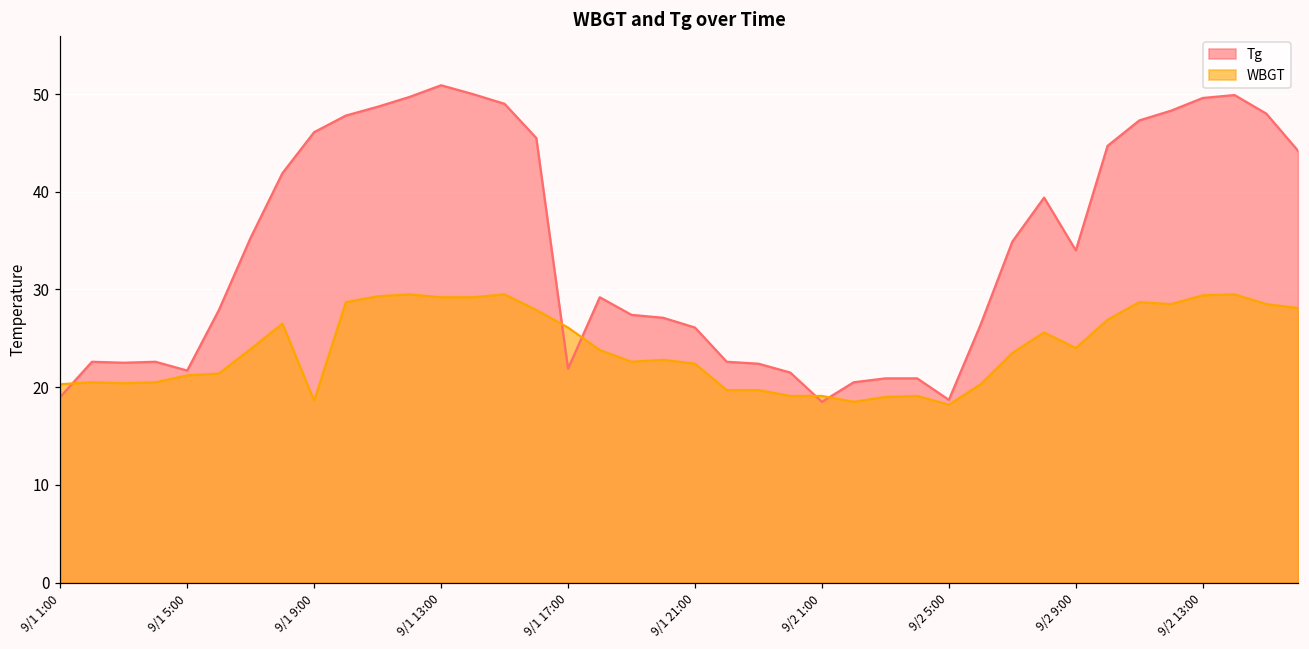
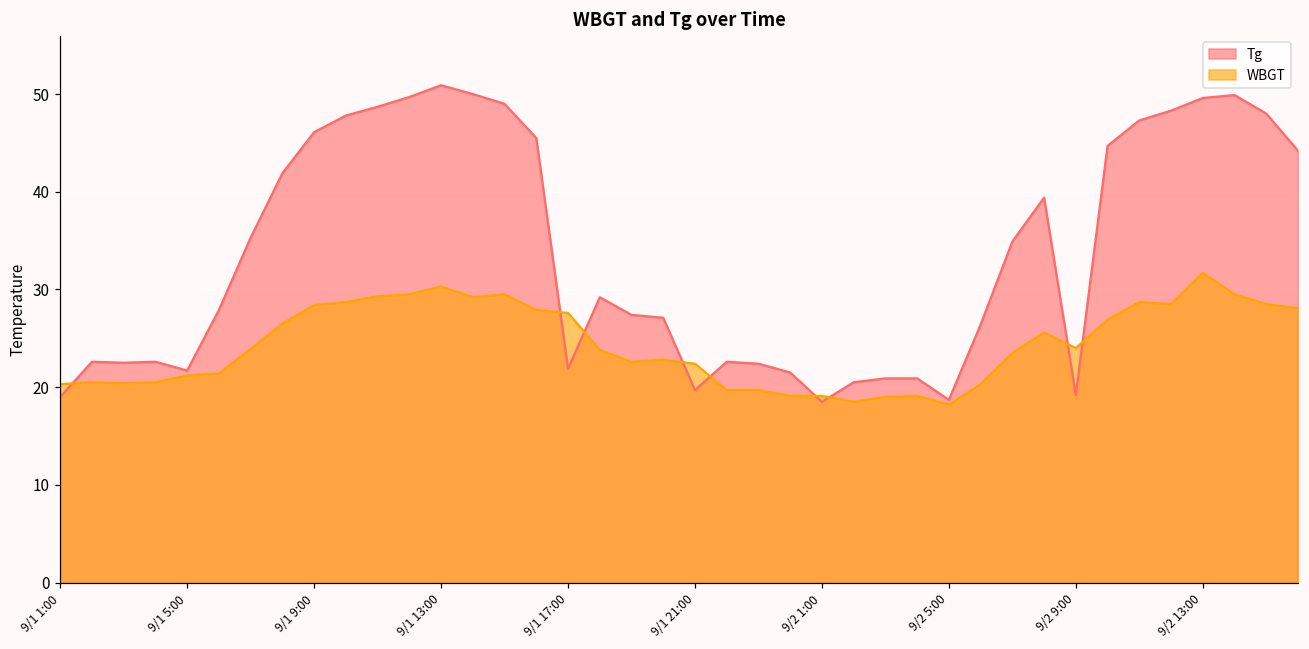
WBGT, 9/1 9:00: 19 -> 28
WBGT, 9/1 13:00: 29 -> 30
WBGT, 9/1 17:00: 26 -> 28
Tg, 9/1 21:00: 26 -> 20
Tg, 9/2 9:00: 34 -> 19
WBGT, 9/2 13:00: 29 -> 32
